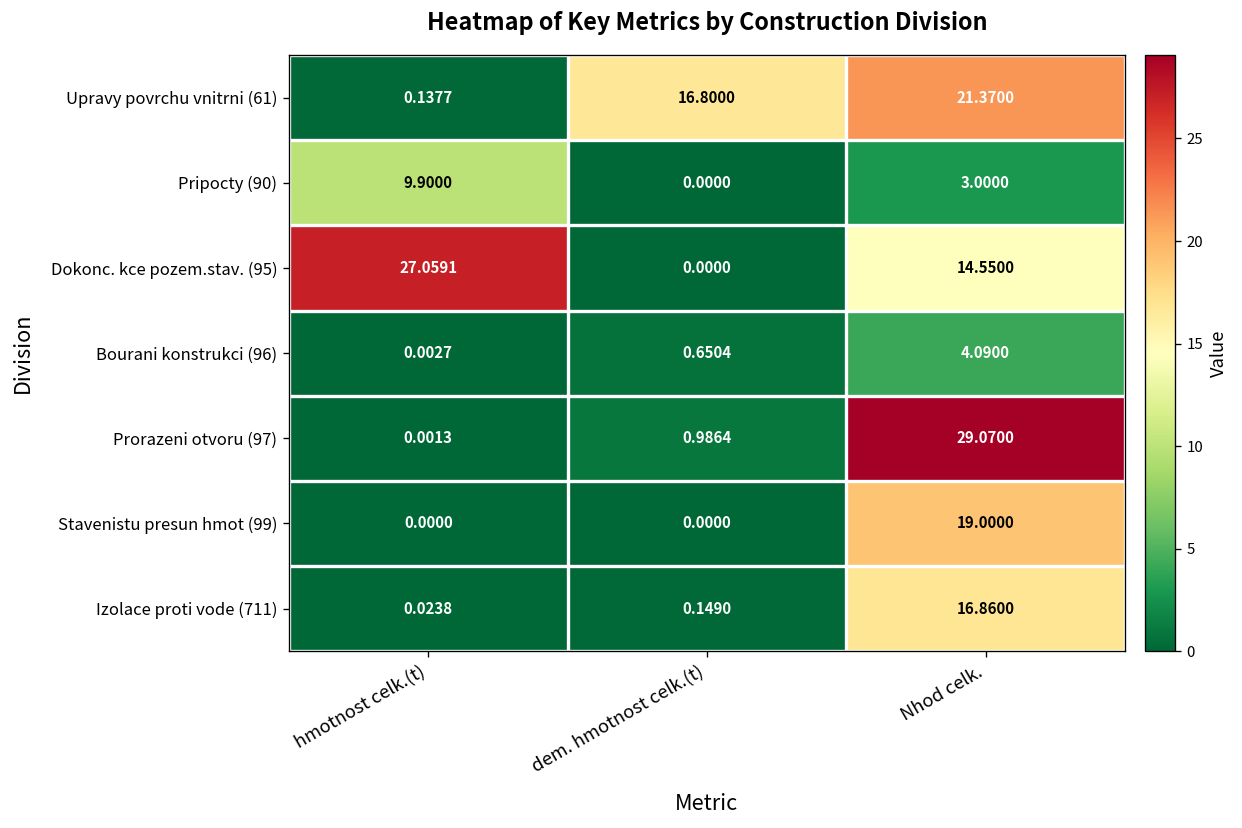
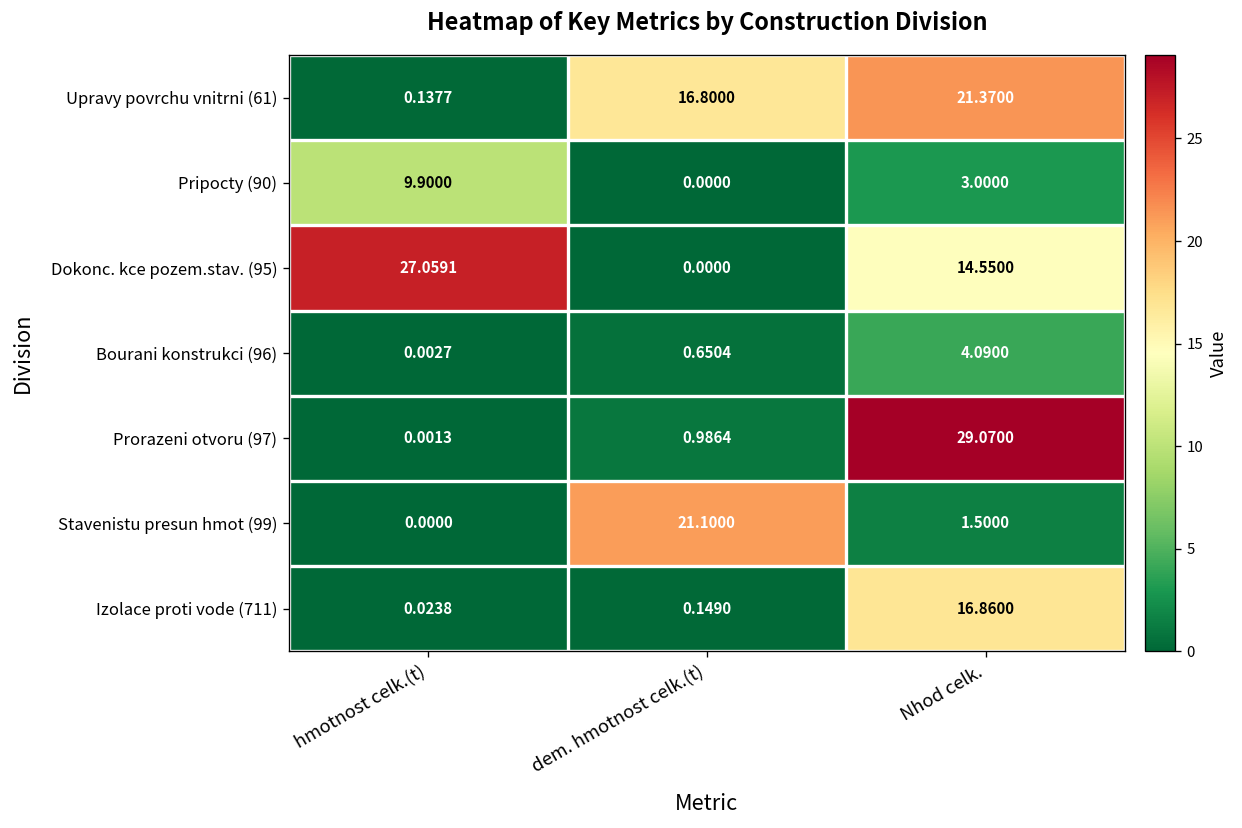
Stavenistu presun hmot (99), dem. hmotnost celk.(t): 0.0000 -> 21.1000
Stavenistu presun hmot (99), Nhod celk.: 19.0000 -> 1.5000
